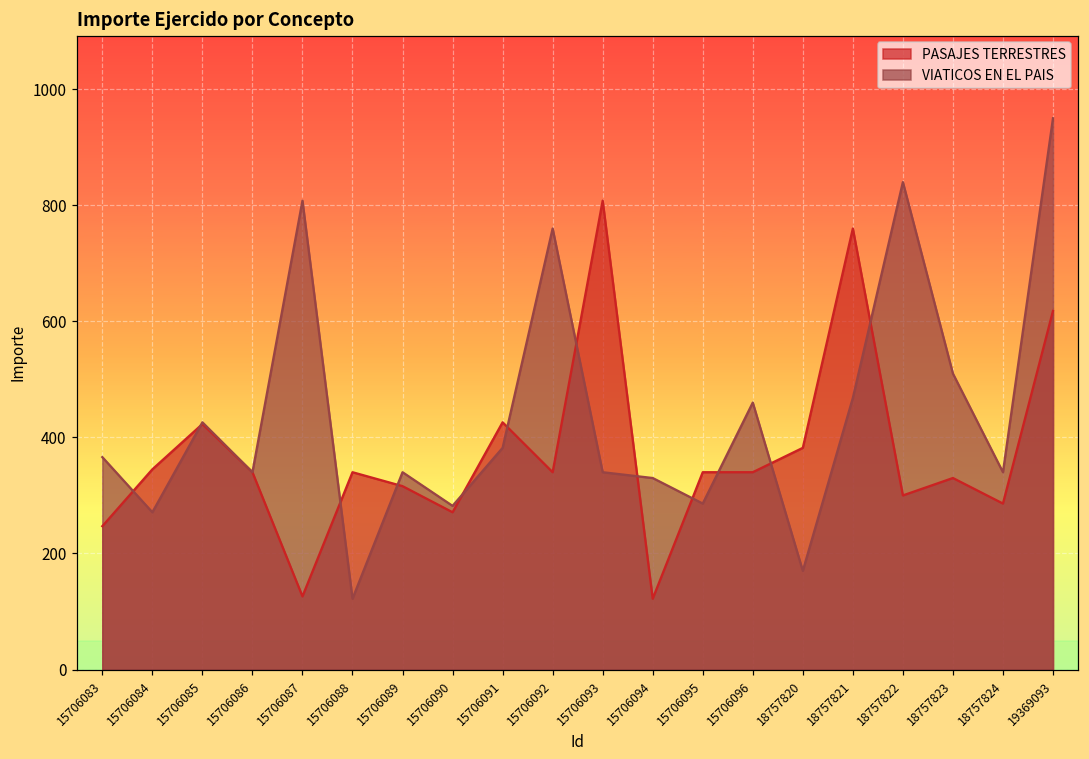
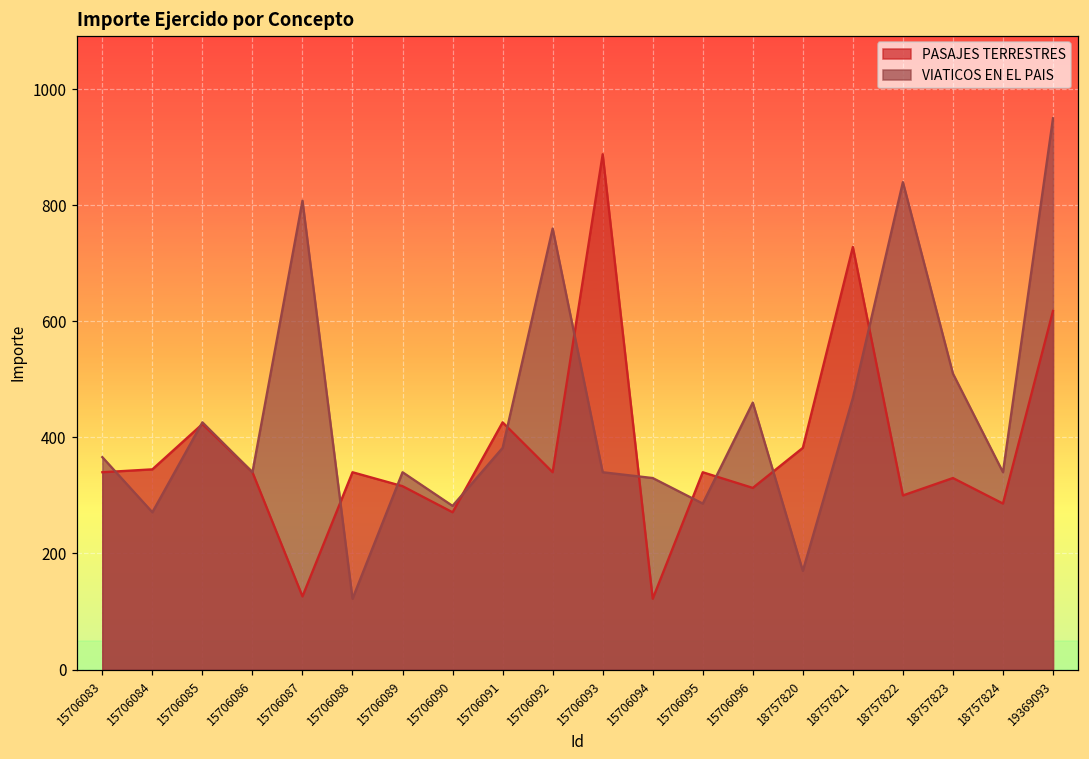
PASAJES TERRESTRES, 15706083: 250 -> 340
PASAJES TERRESTRES, 15706093: 810 -> 890
PASAJES TERRESTRES, 15706096: 340 -> 310
PASAJES TERRESTRES, 18757821: 760 -> 730
